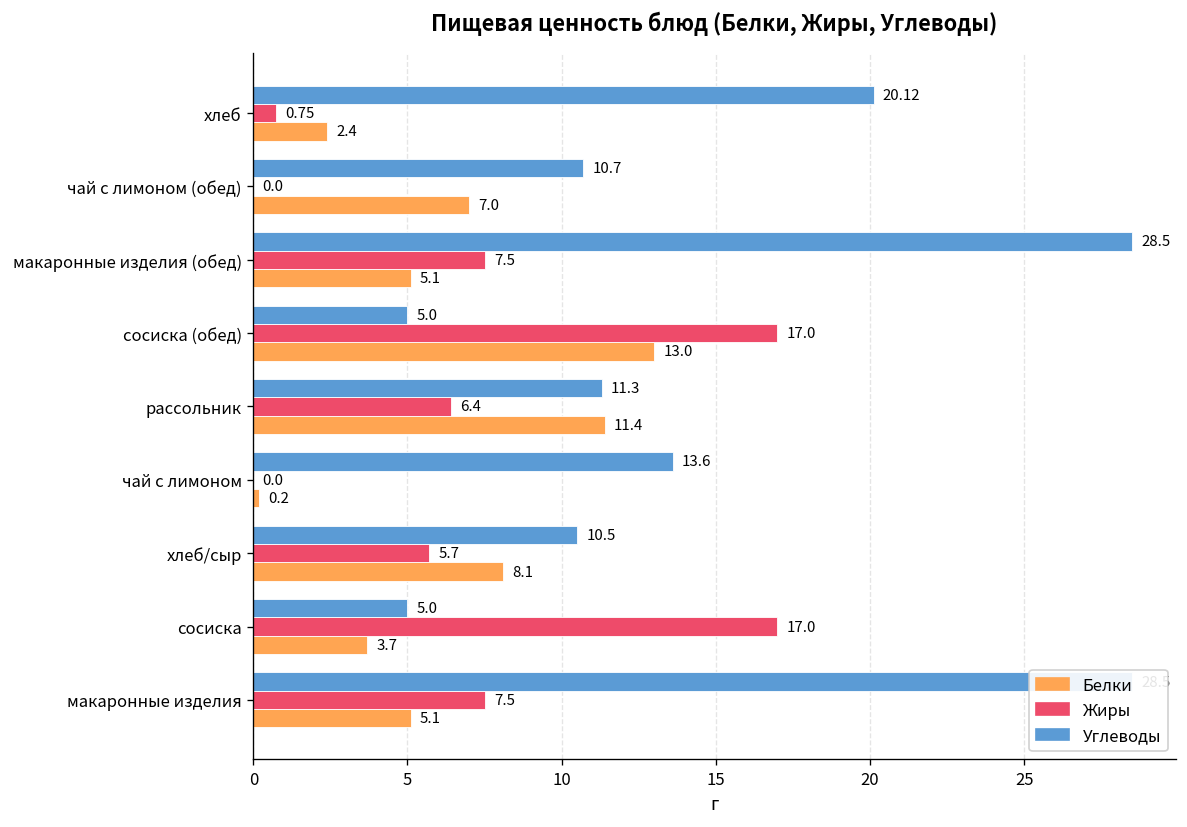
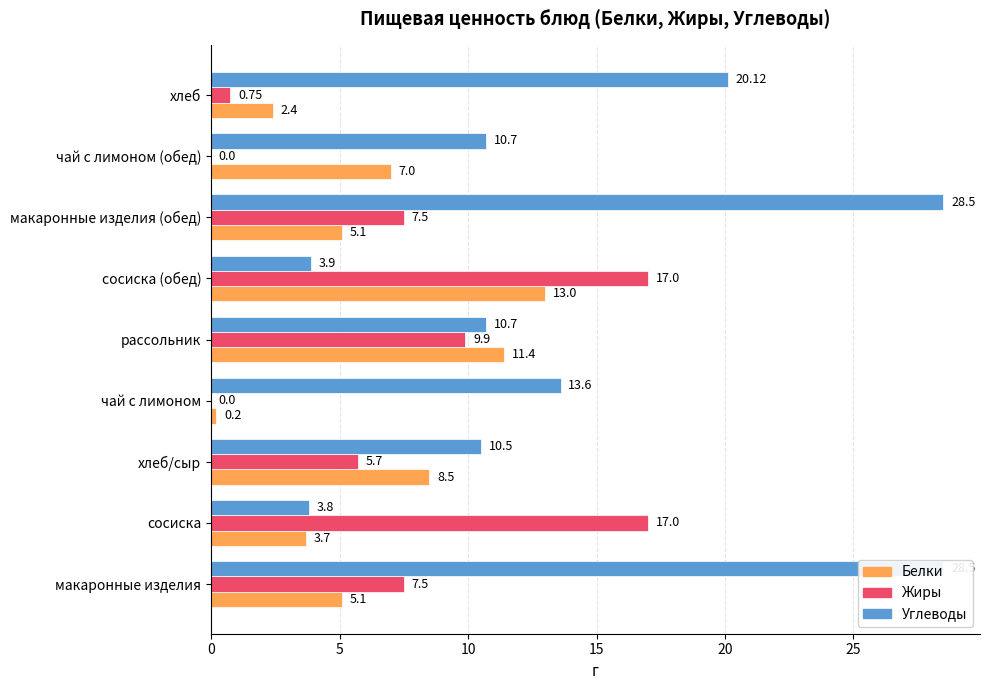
Углеводы, сосиска (обед): 5.0 -> 3.9
Углеводы, рассольник: 11.3 -> 10.7
Жиры, рассольник: 6.4 -> 9.9
Белки, хлеб/сыр: 8.1 -> 8.5
Углеводы, сосиска: 5.0 -> 3.8
